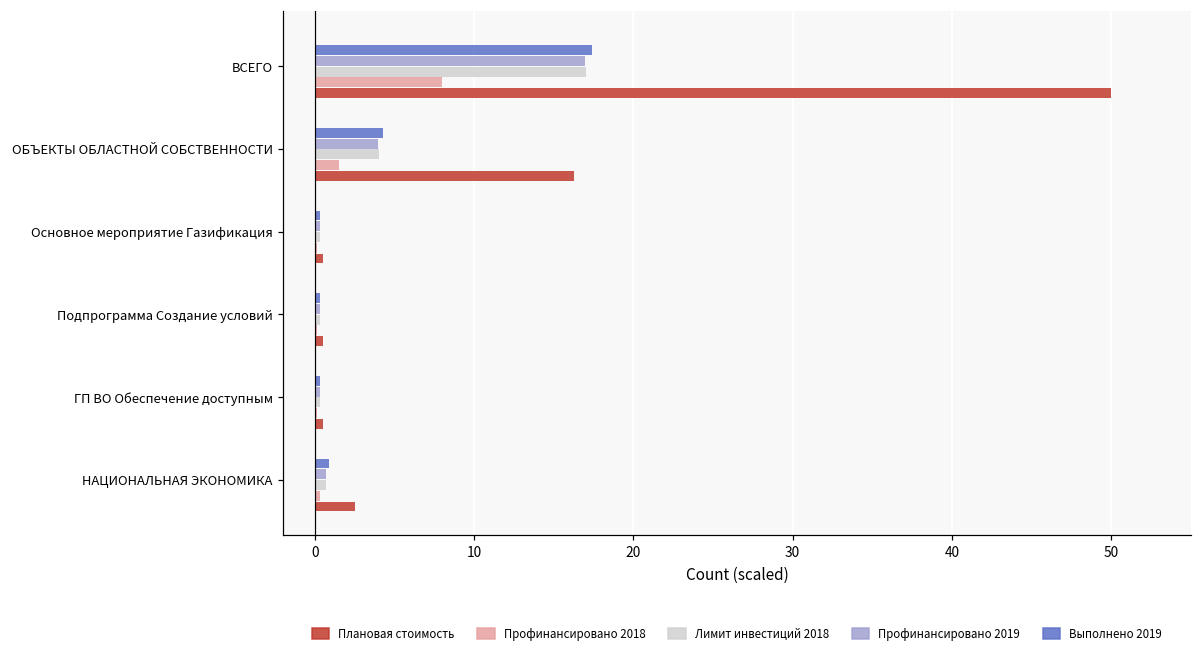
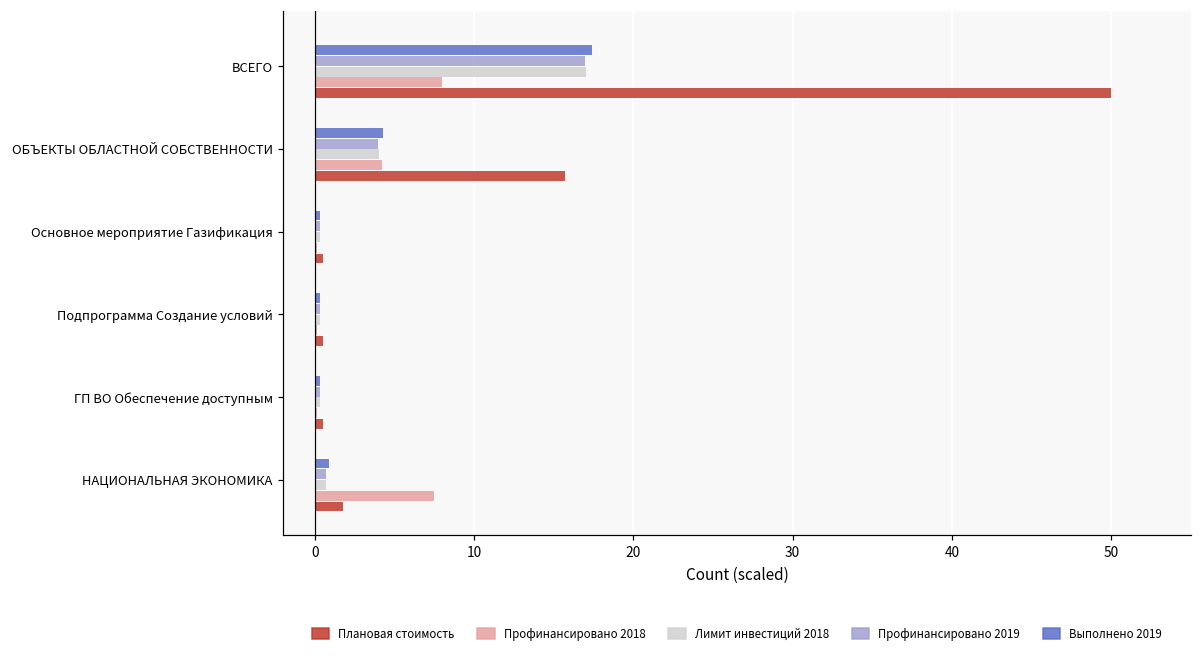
Профинансировано 2018, ОБЪЕКТЫ ОБЛАСТНОЙ СОБСТВЕННОСТИ: 1.5 -> 4.2
Плановая стоимость, ОБЪЕКТЫ ОБЛАСТНОЙ СОБСТВЕННОСТИ: 16.3 -> 15.7
Профинансировано 2018, НАЦИОНАЛЬНАЯ ЭКОНОМИКА: 0.3 -> 7.4
Плановая стоимость, НАЦИОНАЛЬНАЯ ЭКОНОМИКА: 2.5 -> 1.7
